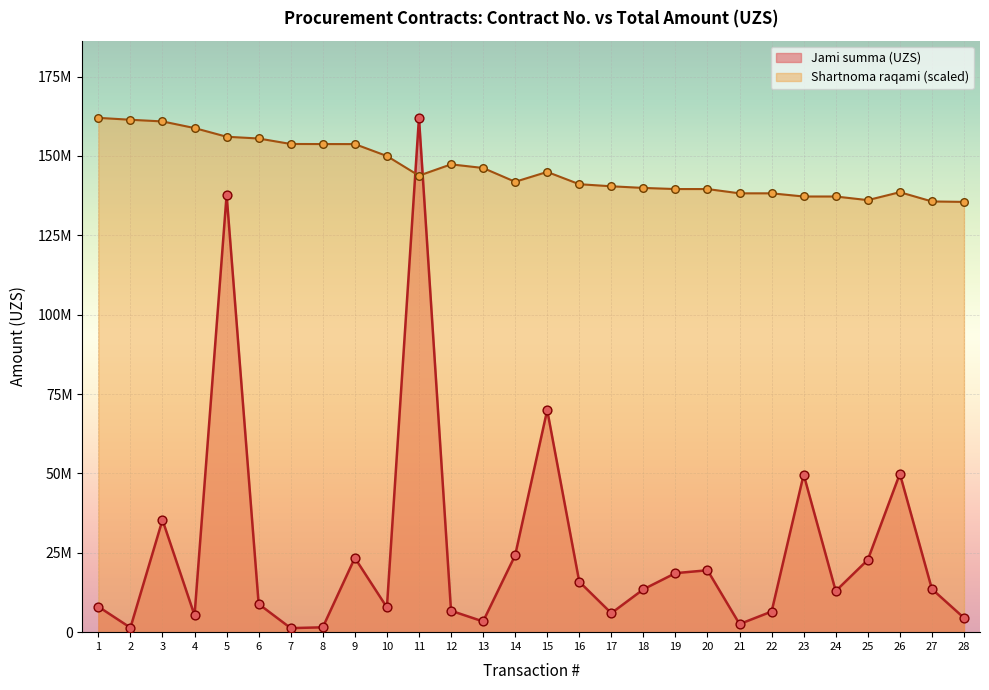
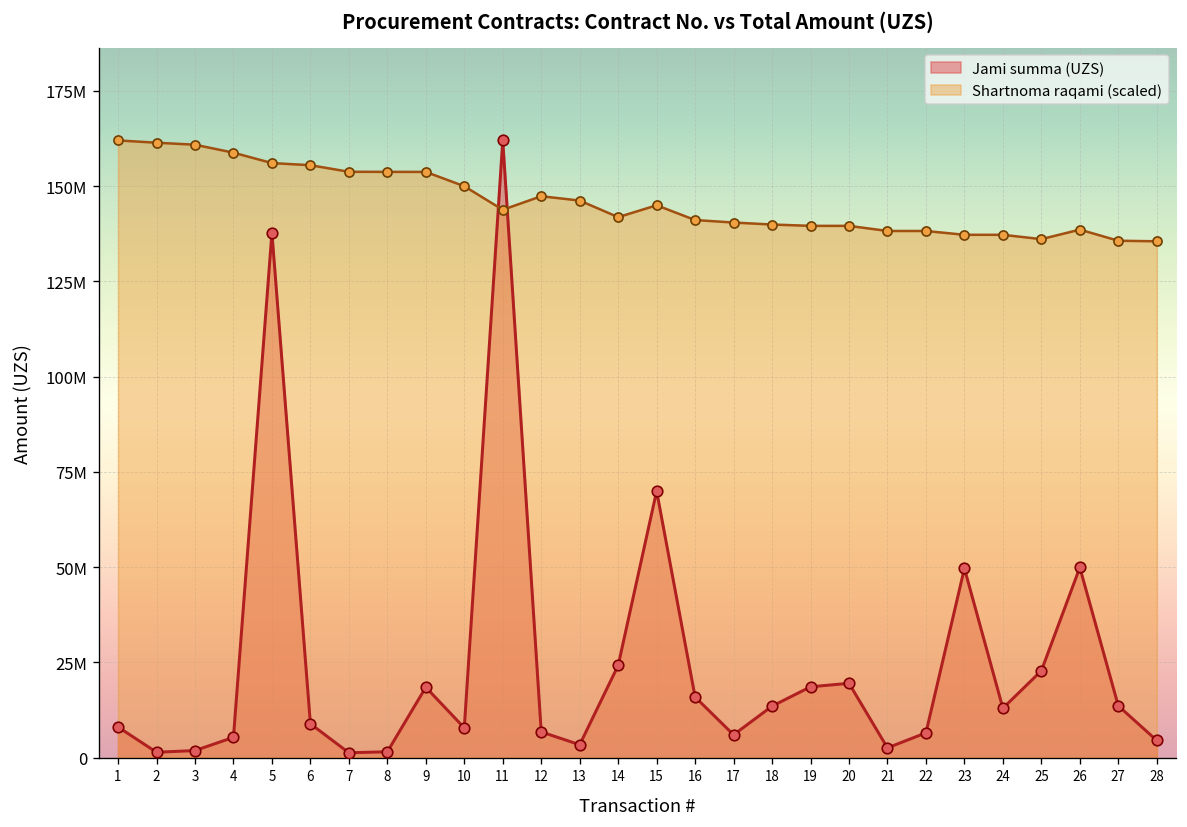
Jami summa (UZS), 3: 35000000 -> 2000000
Jami summa (UZS), 9: 23000000 -> 18000000
